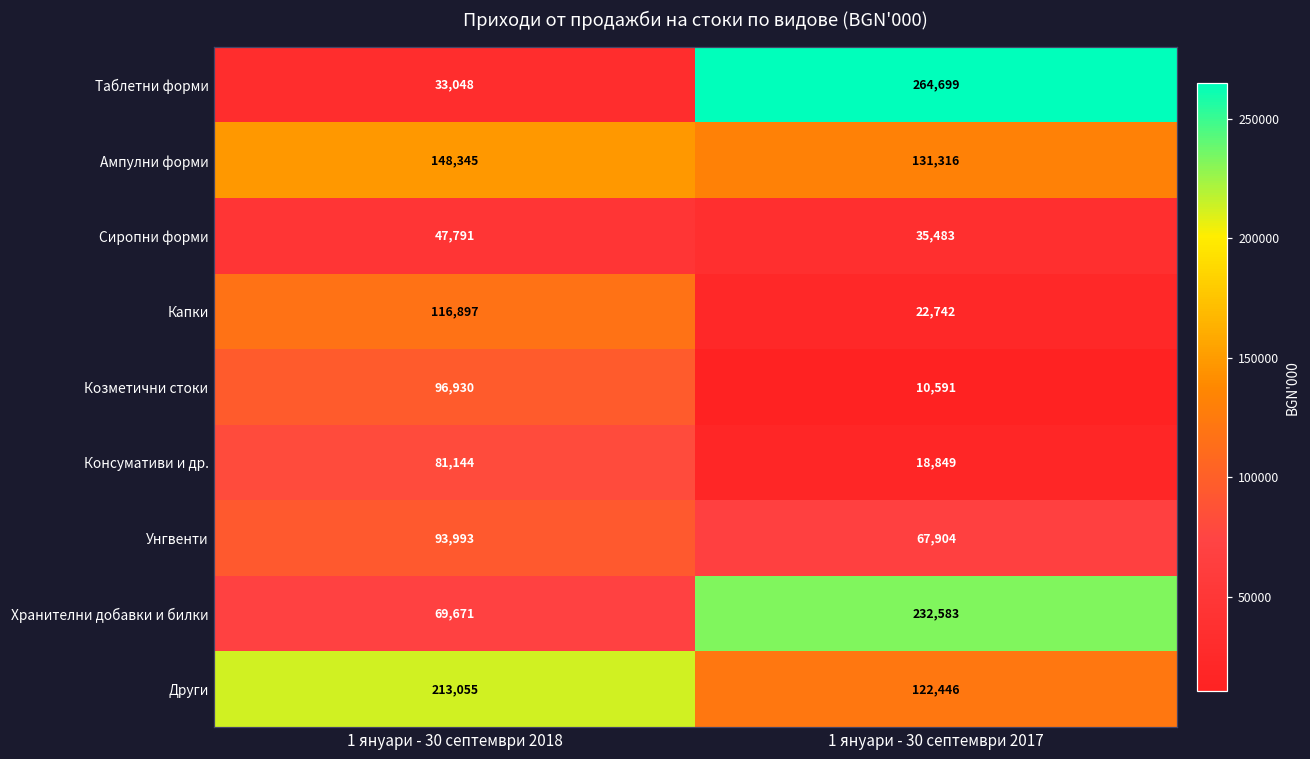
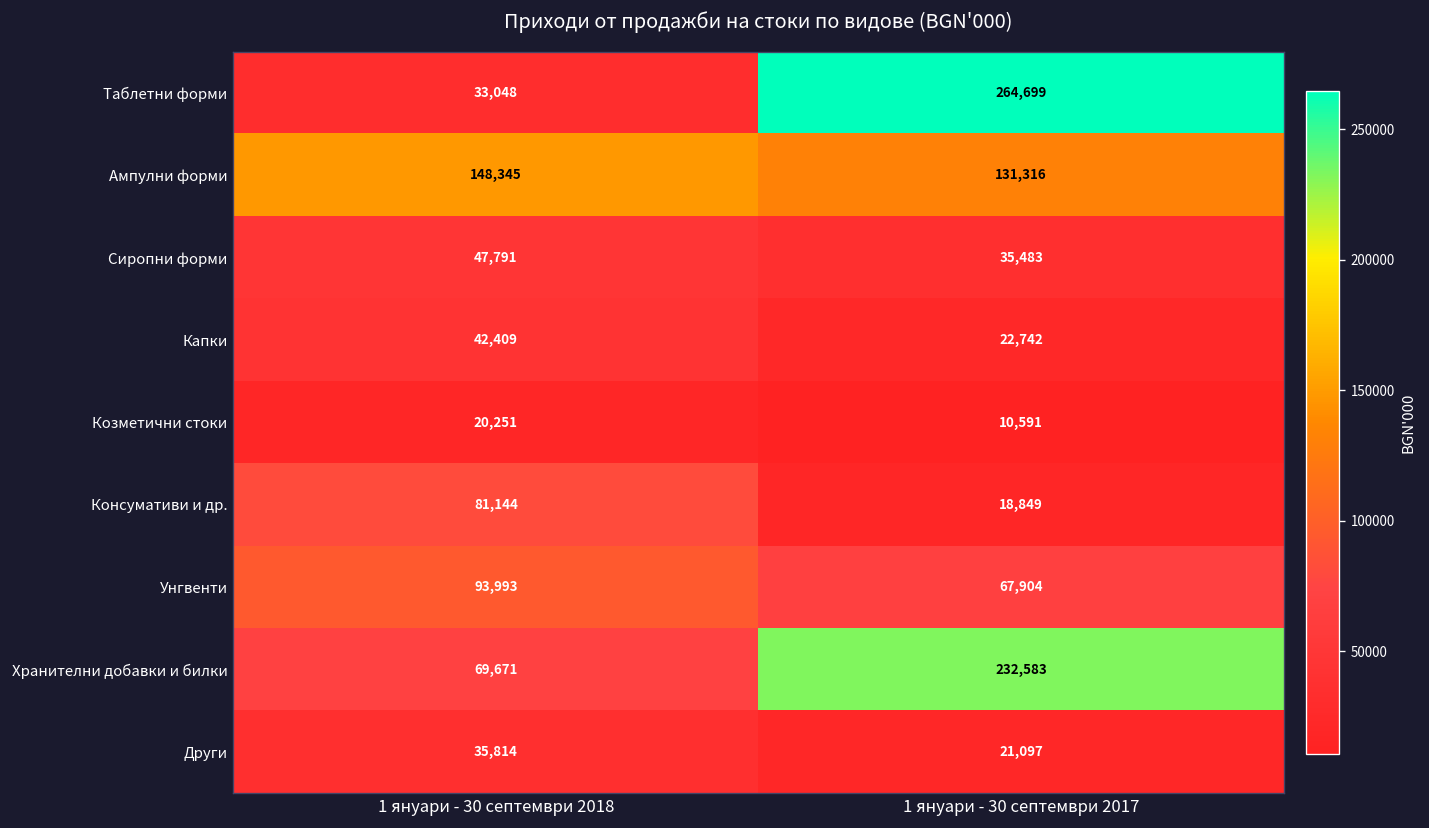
Капки, 1 януари - 30 септември 2018: 116,897 -> 42,409
Козметични стоки, 1 януари - 30 септември 2018: 96,930 -> 20,251
Други, 1 януари - 30 септември 2018: 213,055 -> 35,814
Други, 1 януари - 30 септември 2017: 122,446 -> 21,097
